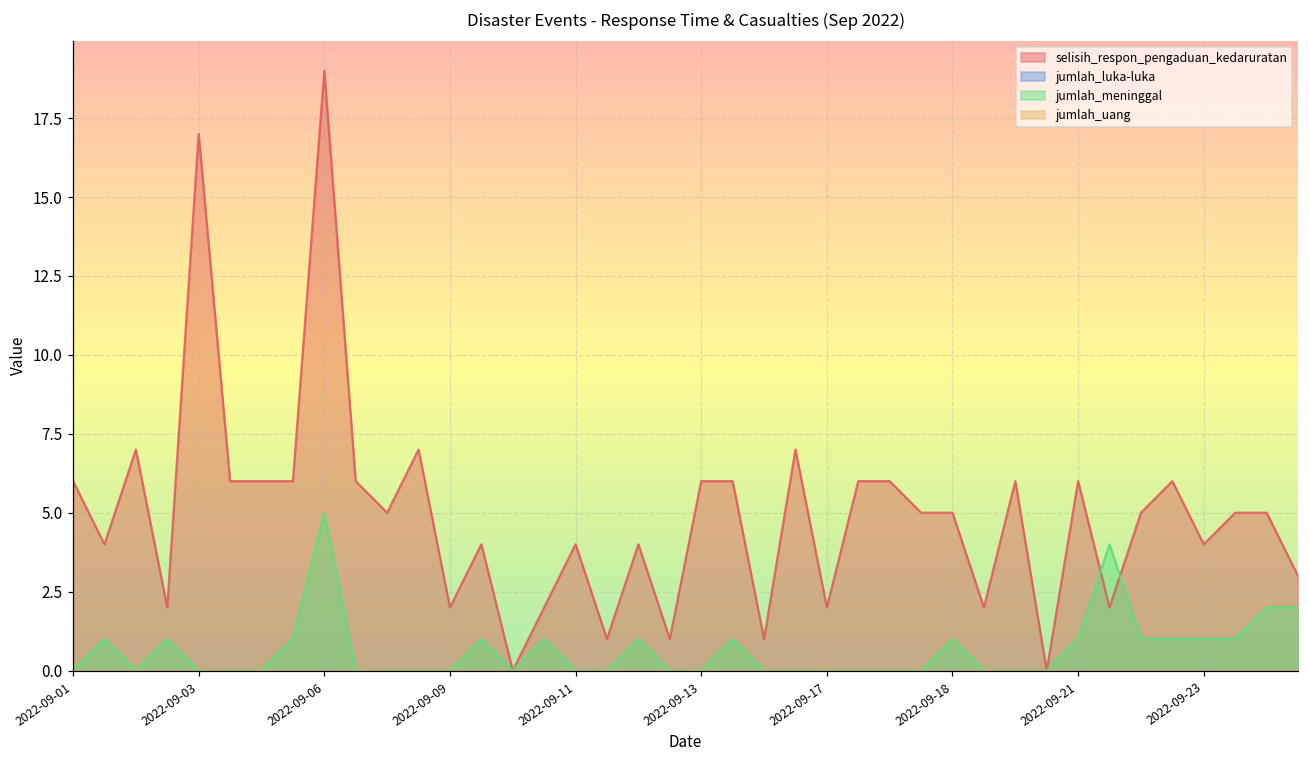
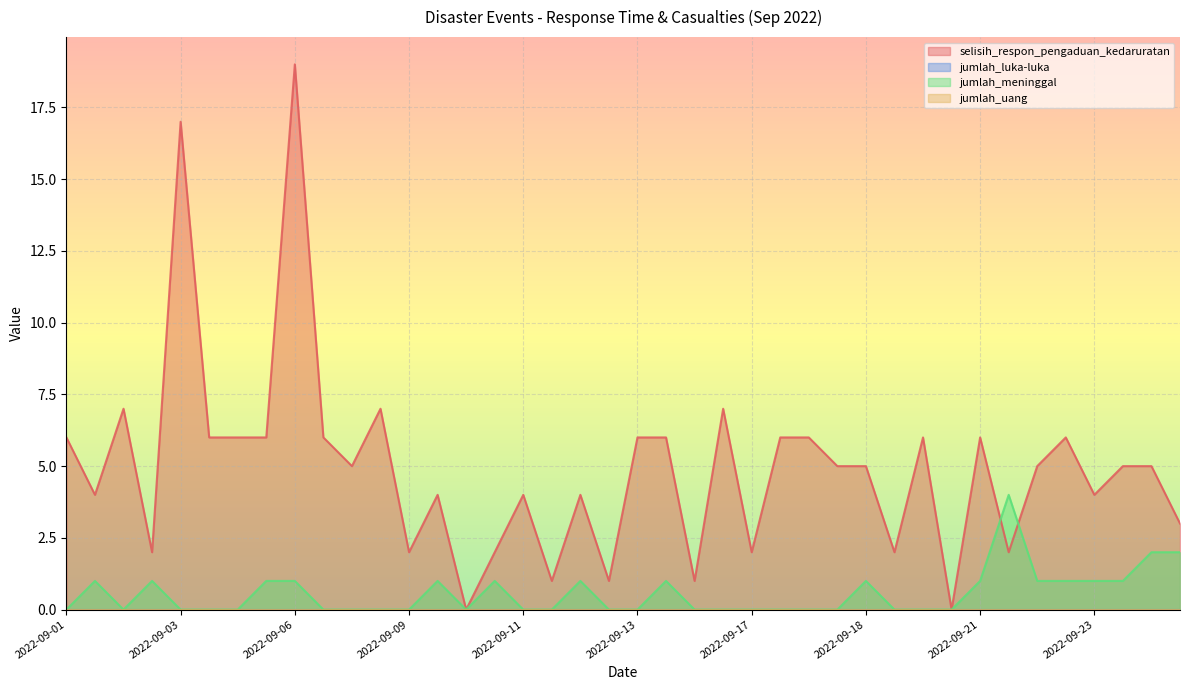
jumlah_meninggal, 2022-09-06: 5 -> 1
